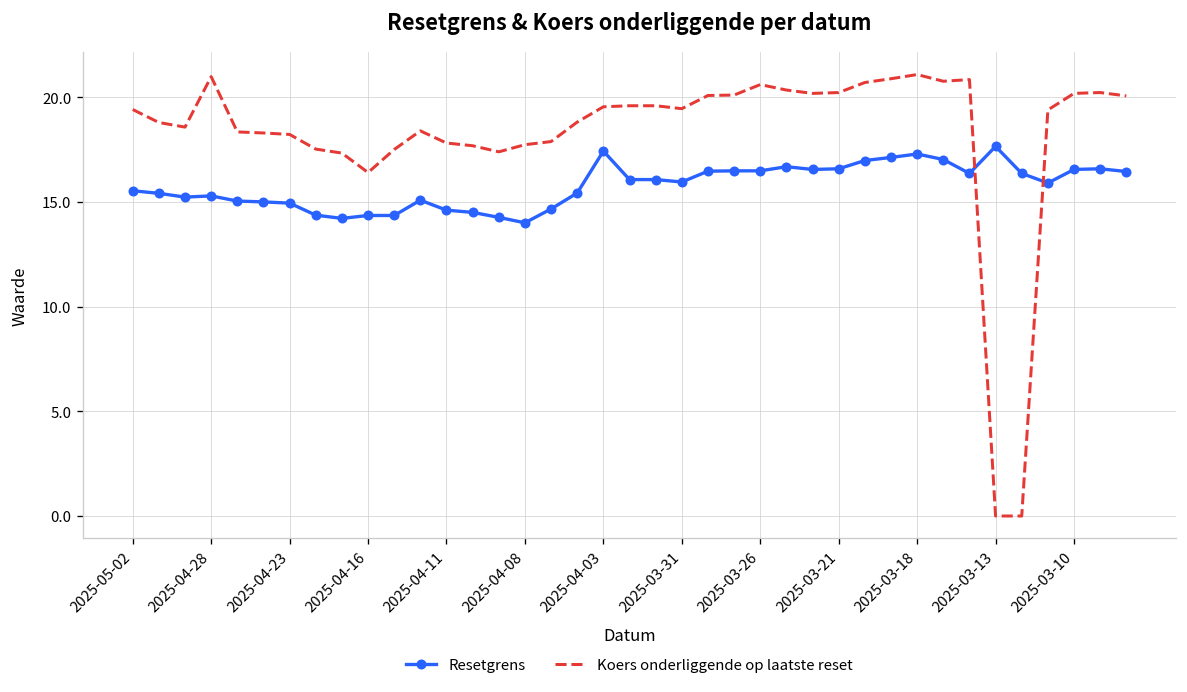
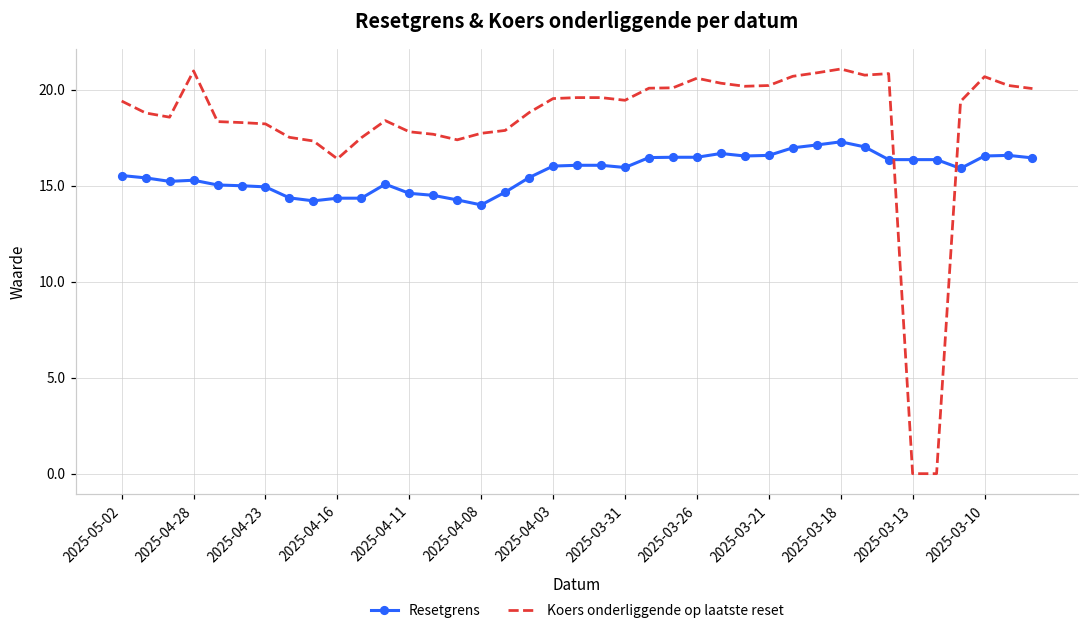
Resetgrens, 2025-04-03: 17.4 -> 16.0
Resetgrens, 2025-03-13: 17.6 -> 16.4
Koers onderliggende op laatste reset, 2025-03-10: 20.2 -> 20.7
